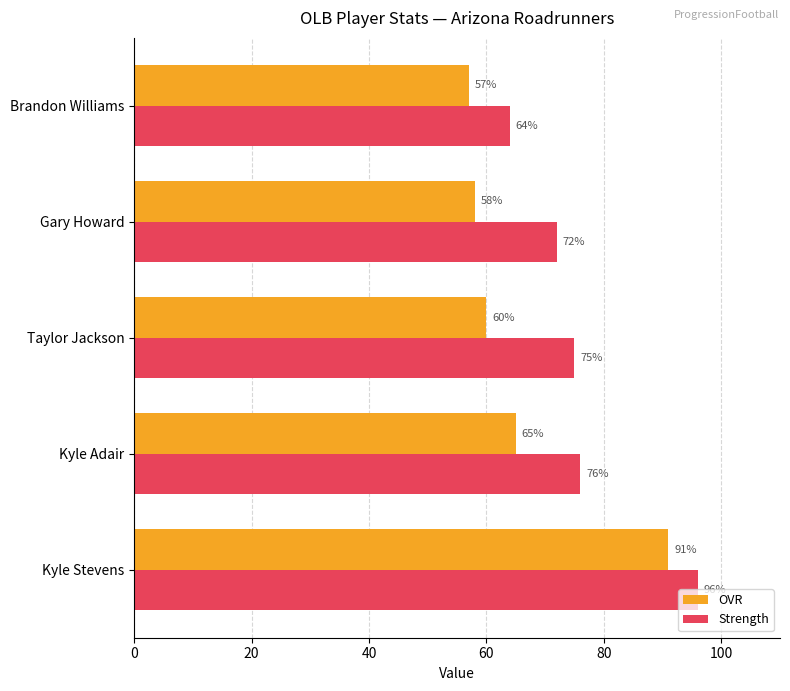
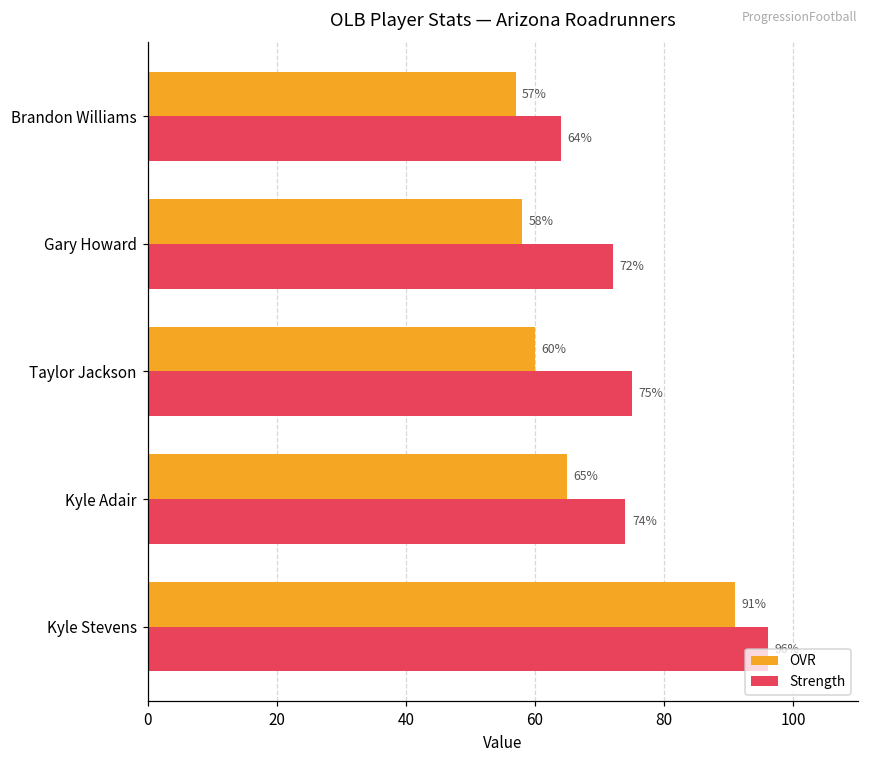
Strength, Kyle Adair: 76% -> 74%
